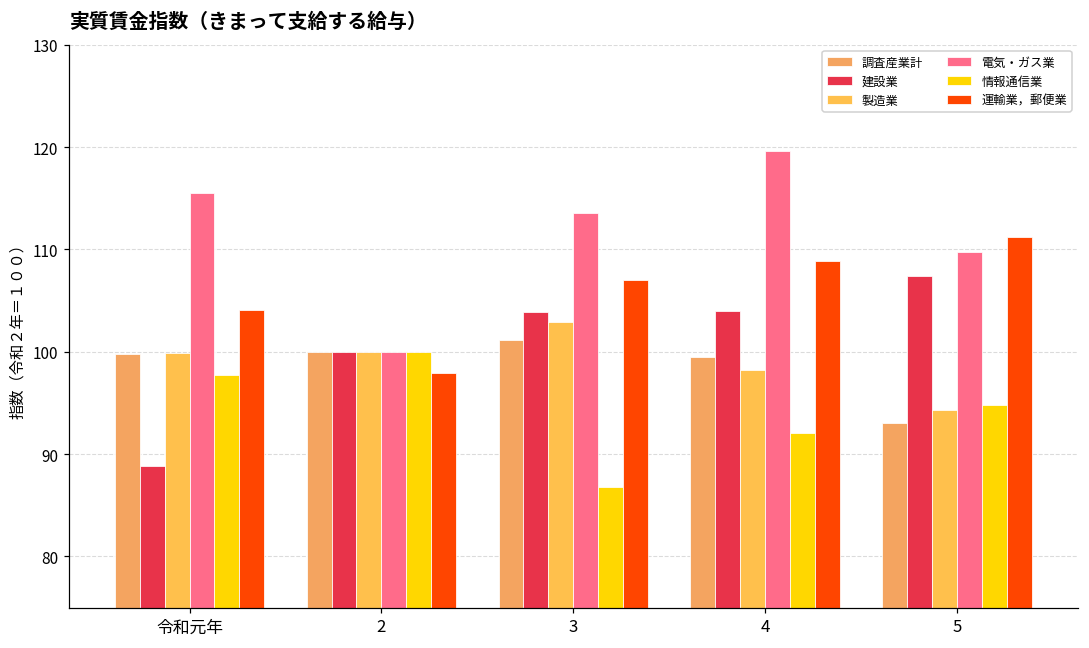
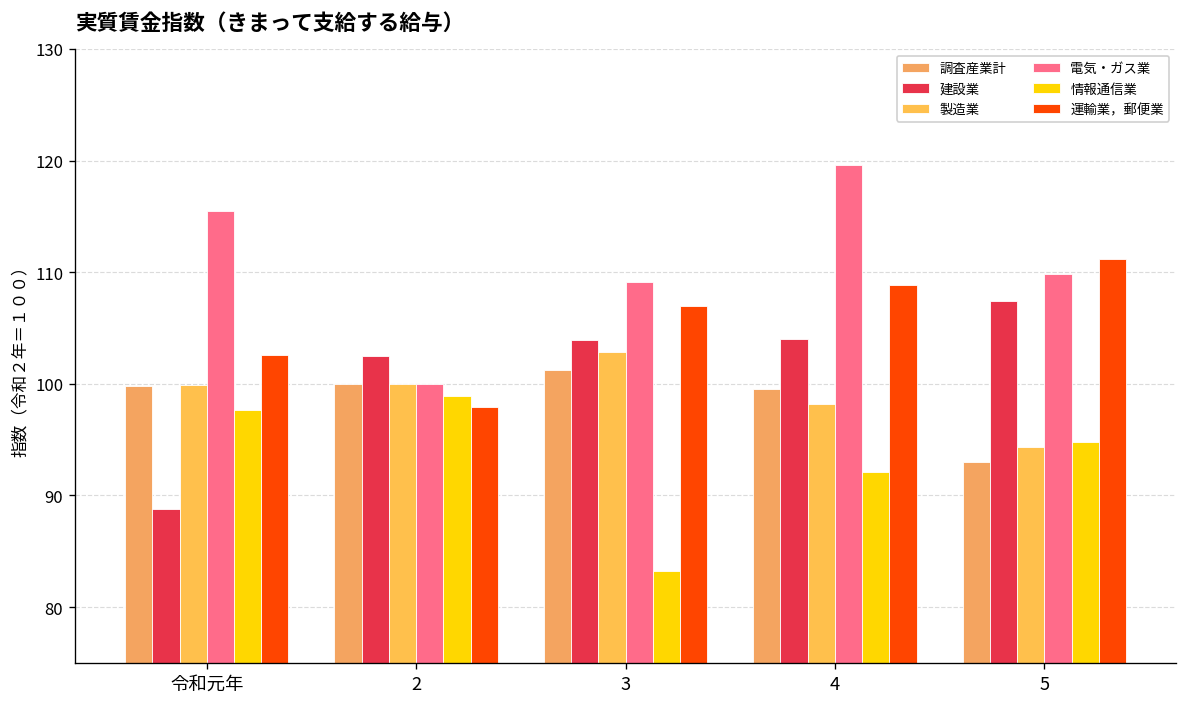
運輸業，郵便業, 令和元年: 104 -> 103
建設業, 2: 100 -> 103
情報通信業, 2: 100 -> 99
電気・ガス業, 3: 114 -> 109
情報通信業, 3: 87 -> 83
